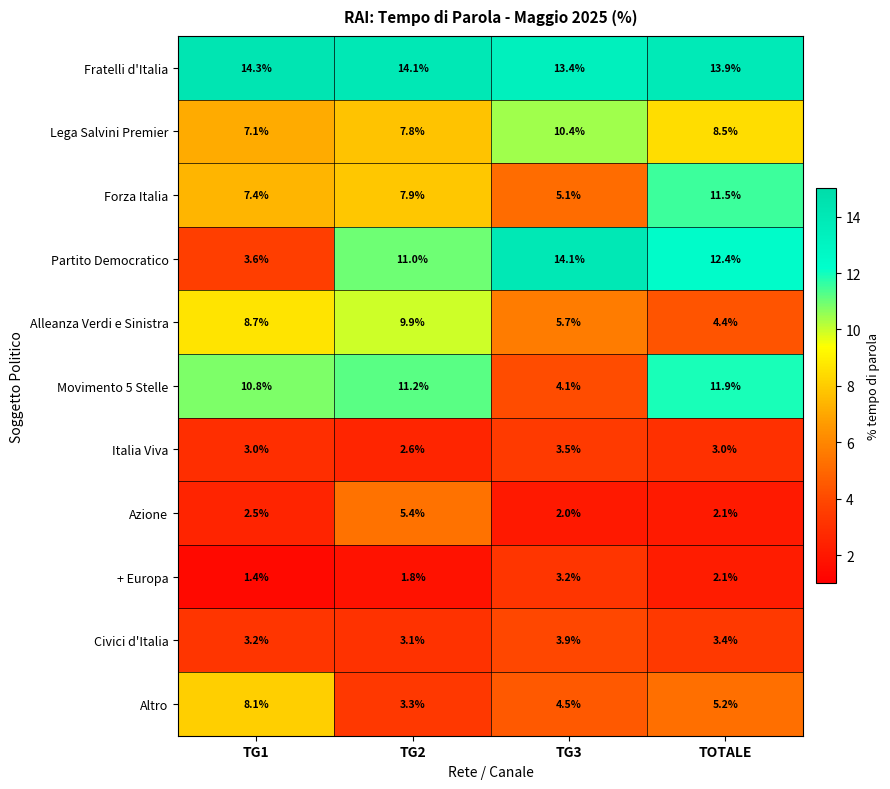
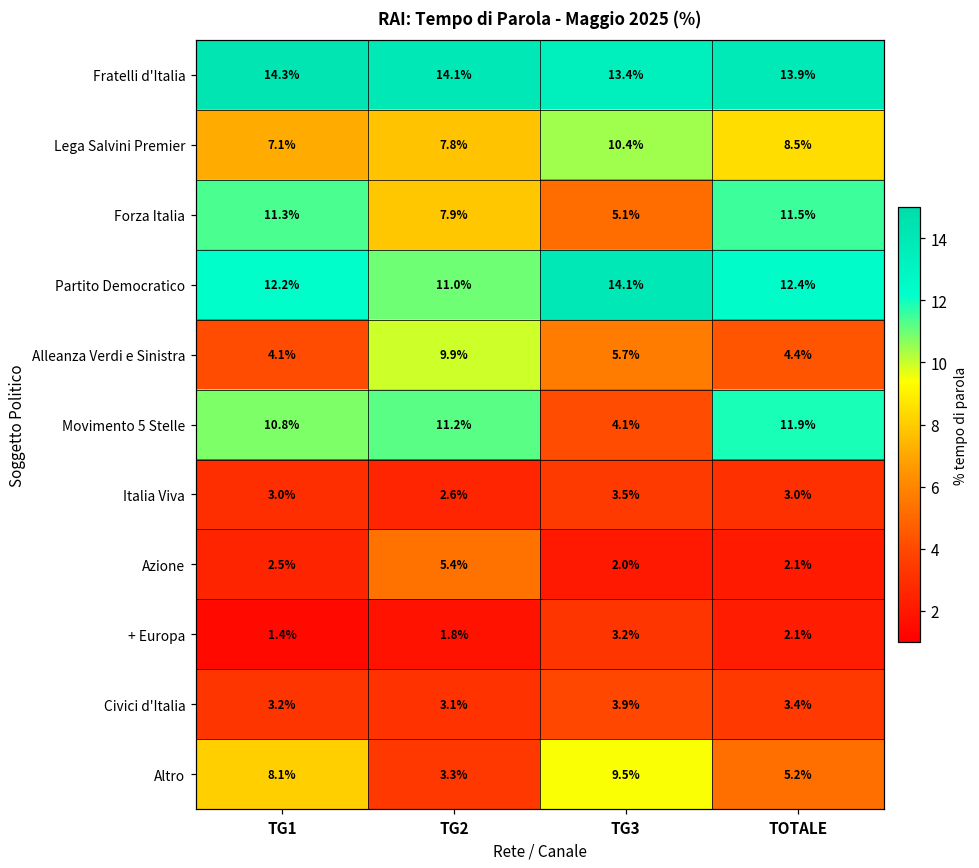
Forza Italia, TG1: 7.4% -> 11.3%
Partito Democratico, TG1: 3.6% -> 12.2%
Alleanza Verdi e Sinistra, TG1: 8.7% -> 4.1%
Altro, TG3: 4.5% -> 9.5%
